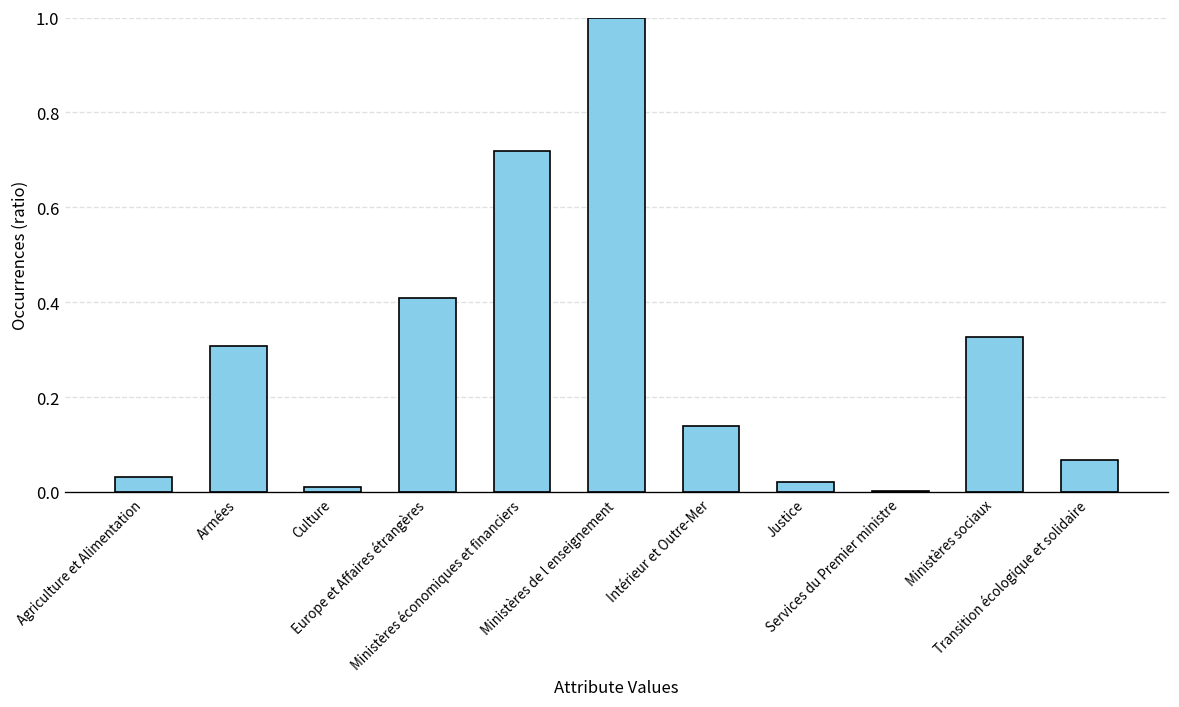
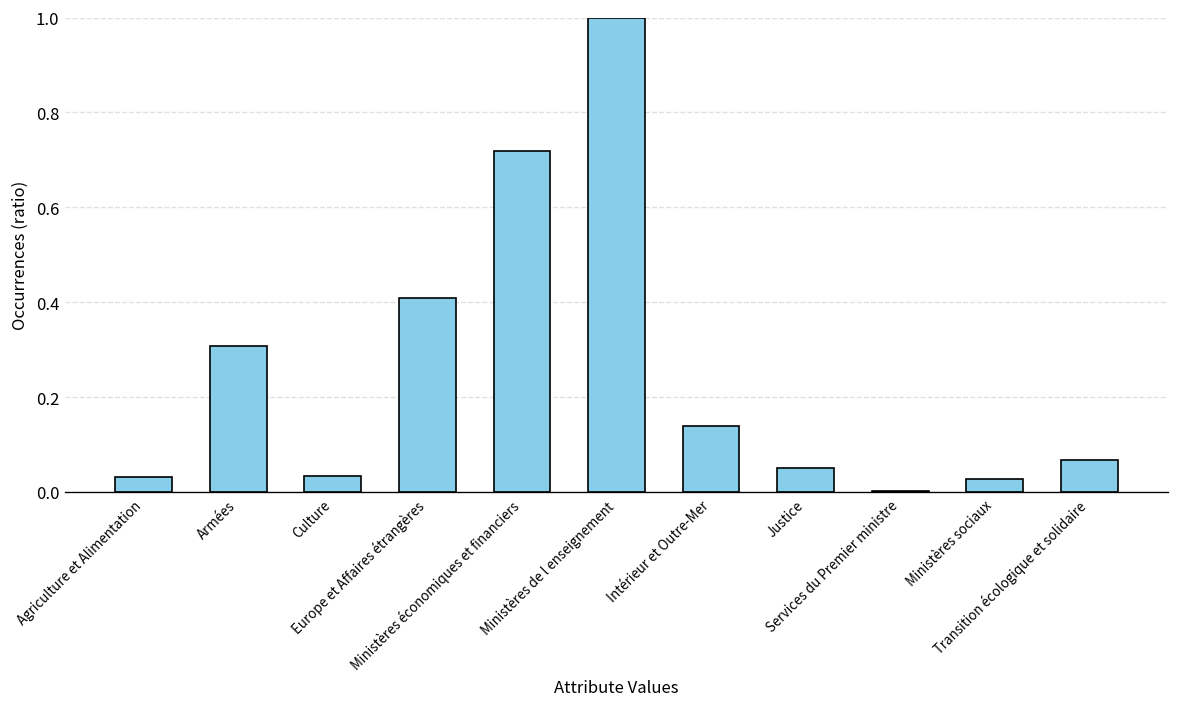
Culture: 0.01 -> 0.03
Justice: 0.02 -> 0.05
Ministères sociaux: 0.33 -> 0.03
